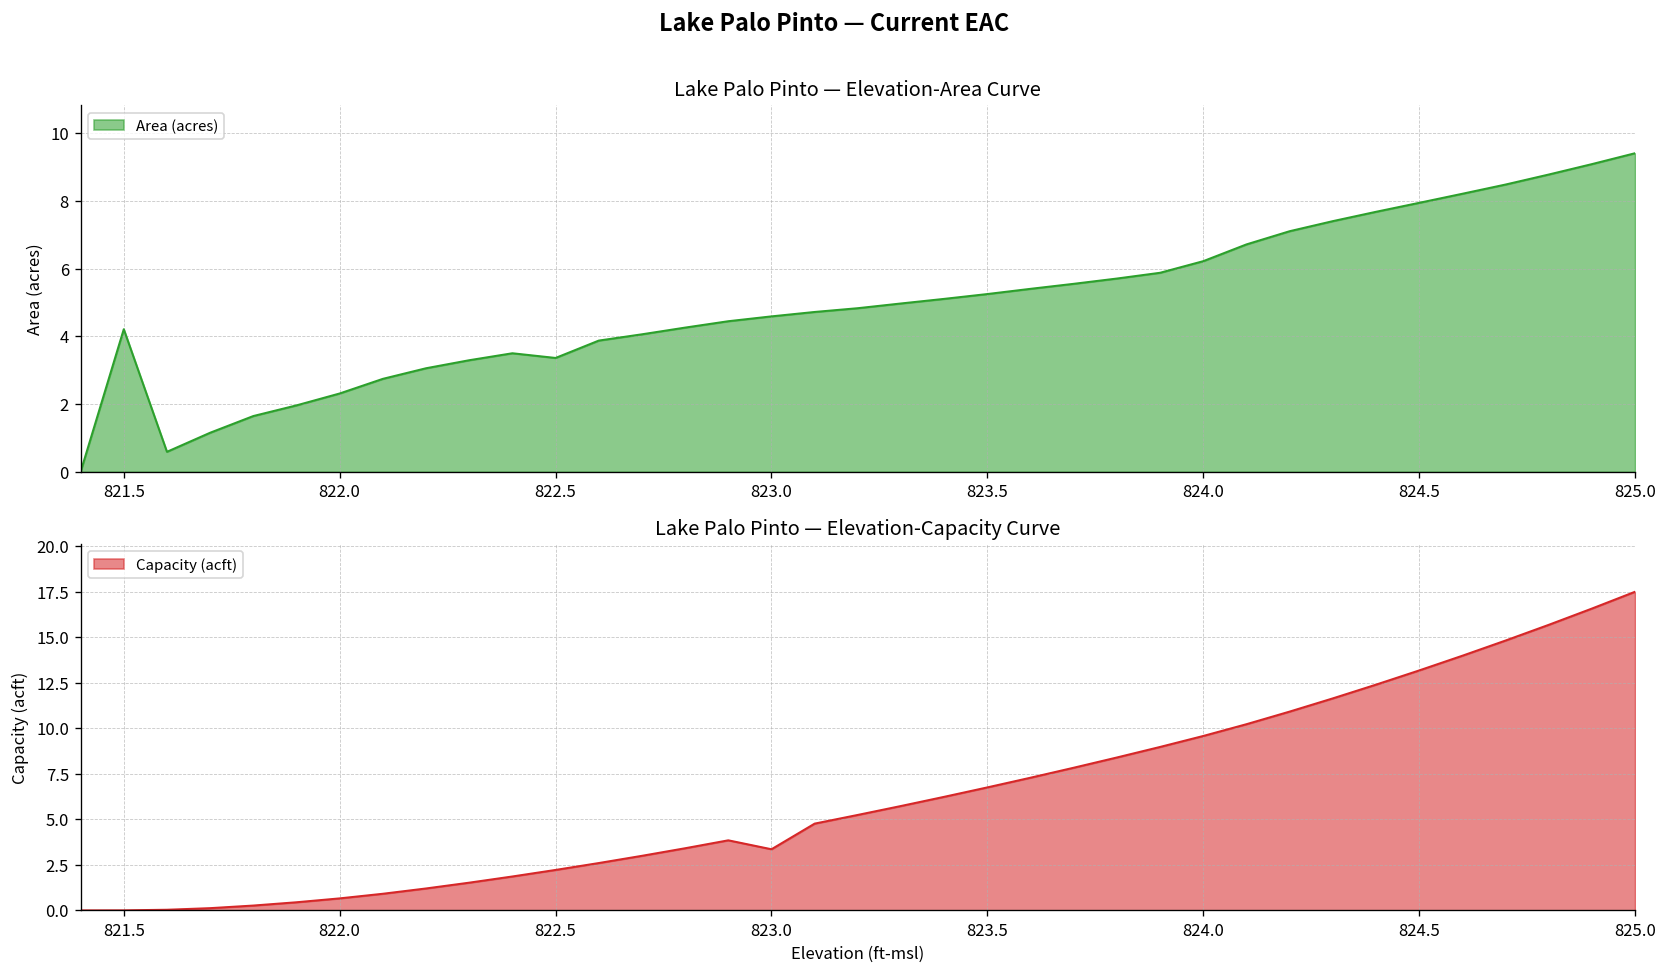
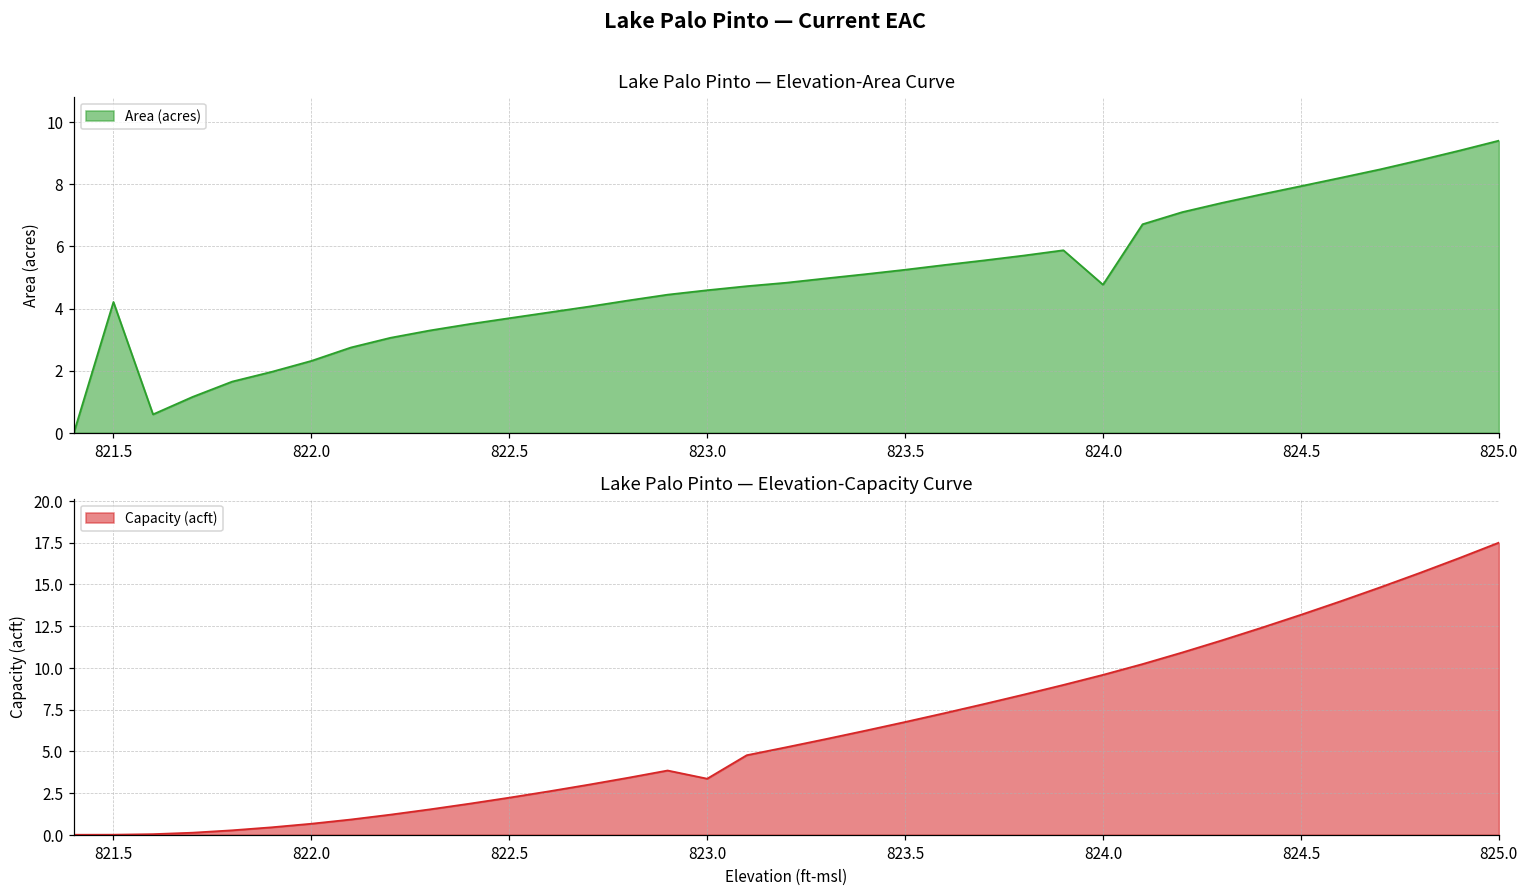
Lake Palo Pinto — Elevation-Area Curve, 822.5: 3.4 -> 3.7
Lake Palo Pinto — Elevation-Area Curve, 824.0: 6.2 -> 4.8
